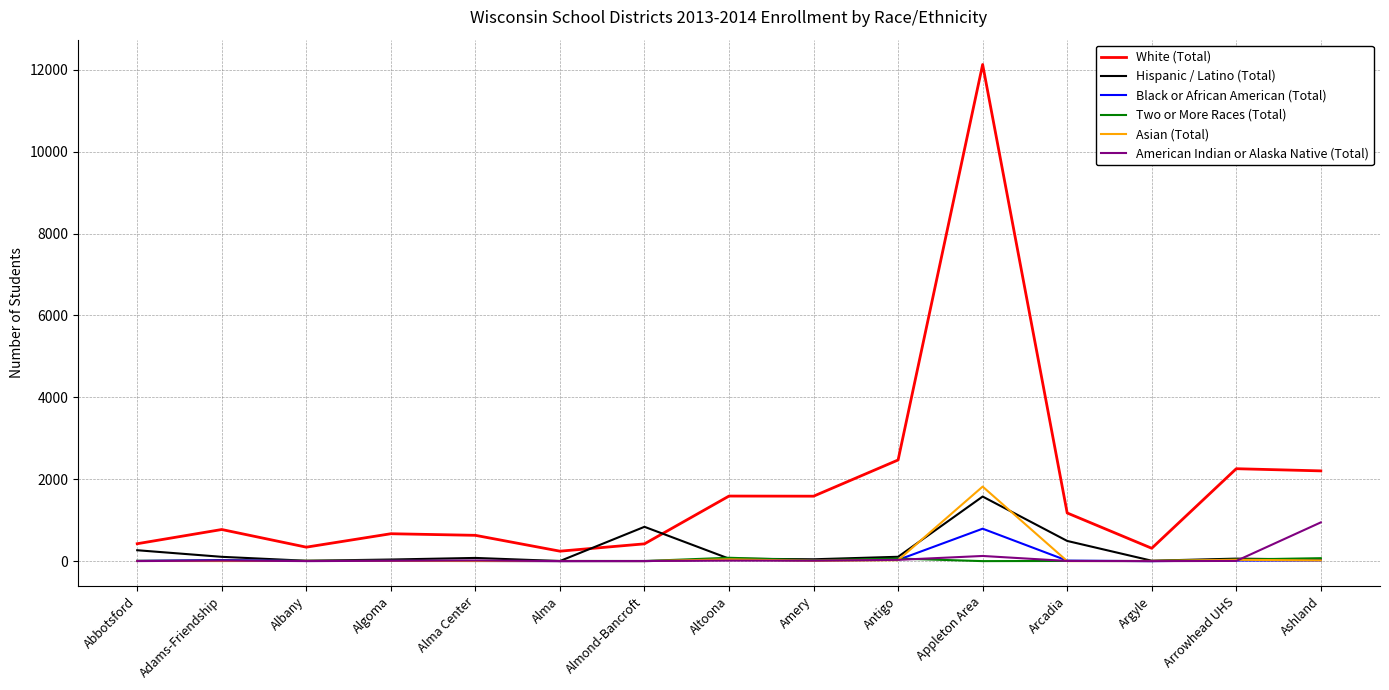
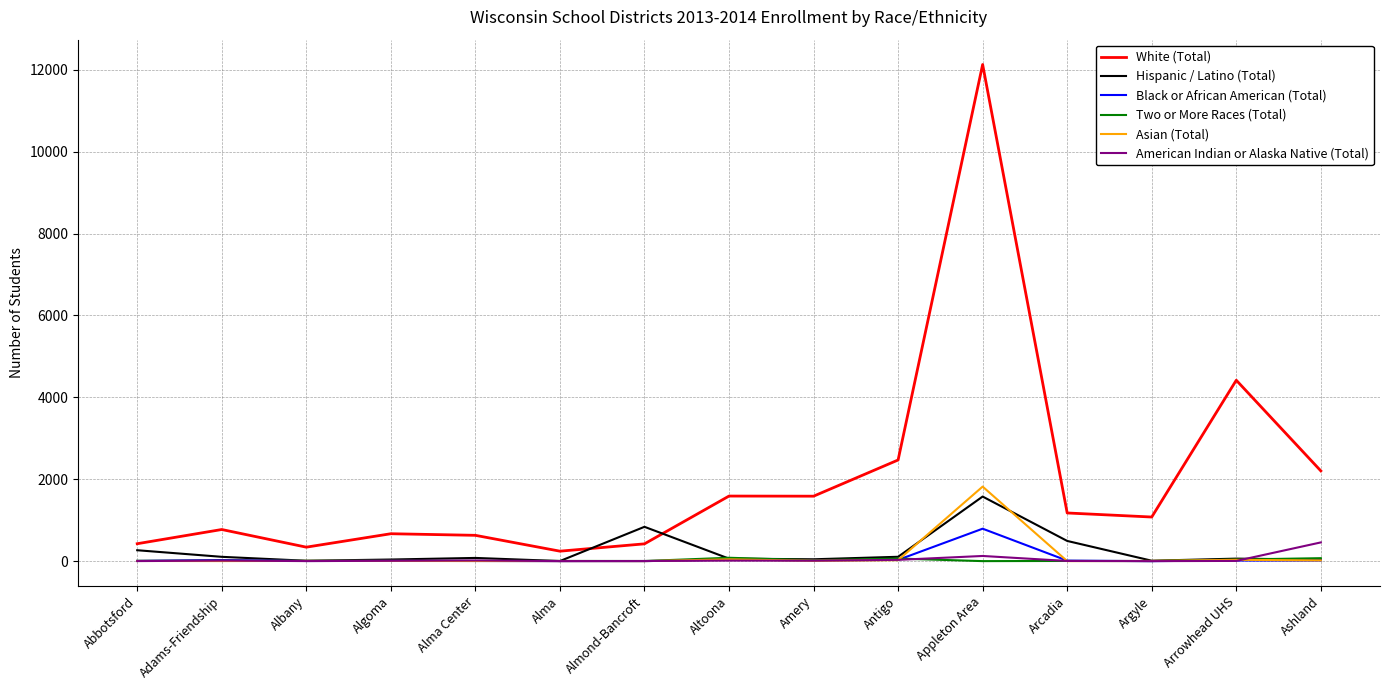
White (Total), Argyle: 300 -> 1100
White (Total), Arrowhead UHS: 2300 -> 4400
American Indian or Alaska Native (Total), Ashland: 900 -> 500
